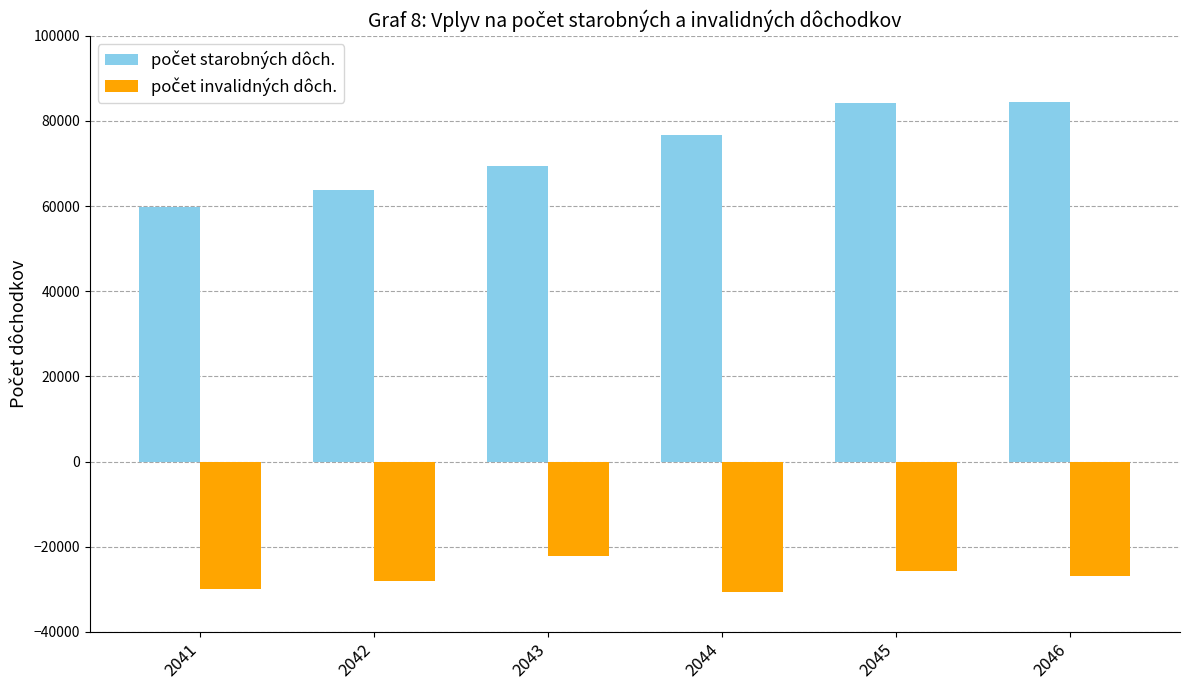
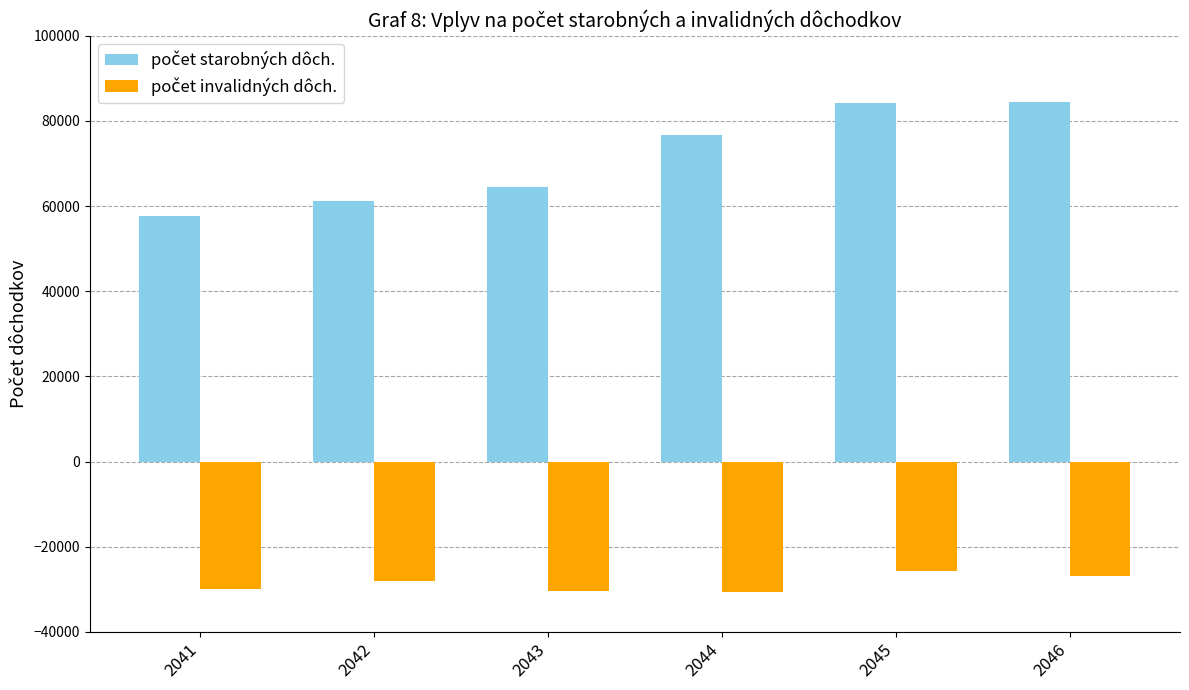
počet starobných dôch., 2041: 60000 -> 58000
počet starobných dôch., 2042: 64000 -> 61000
počet starobných dôch., 2043: 69000 -> 64000
počet invalidných dôch., 2043: -22000 -> -30000
